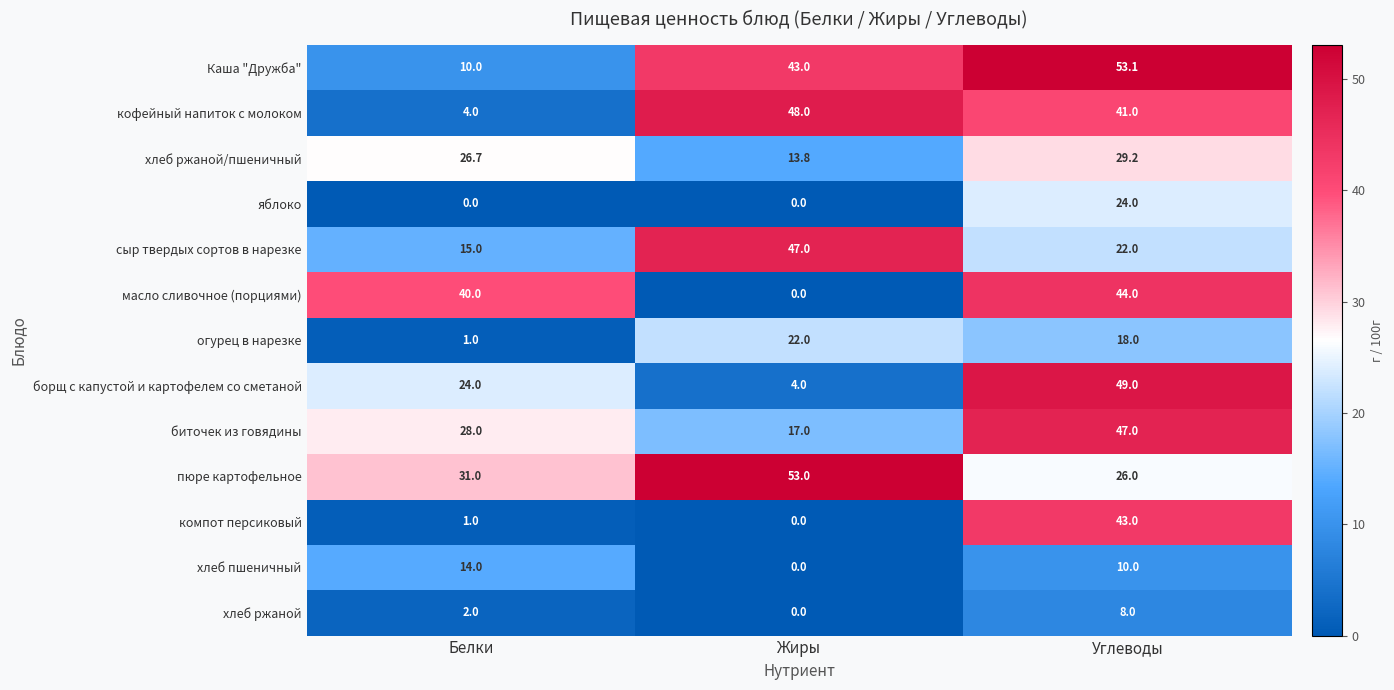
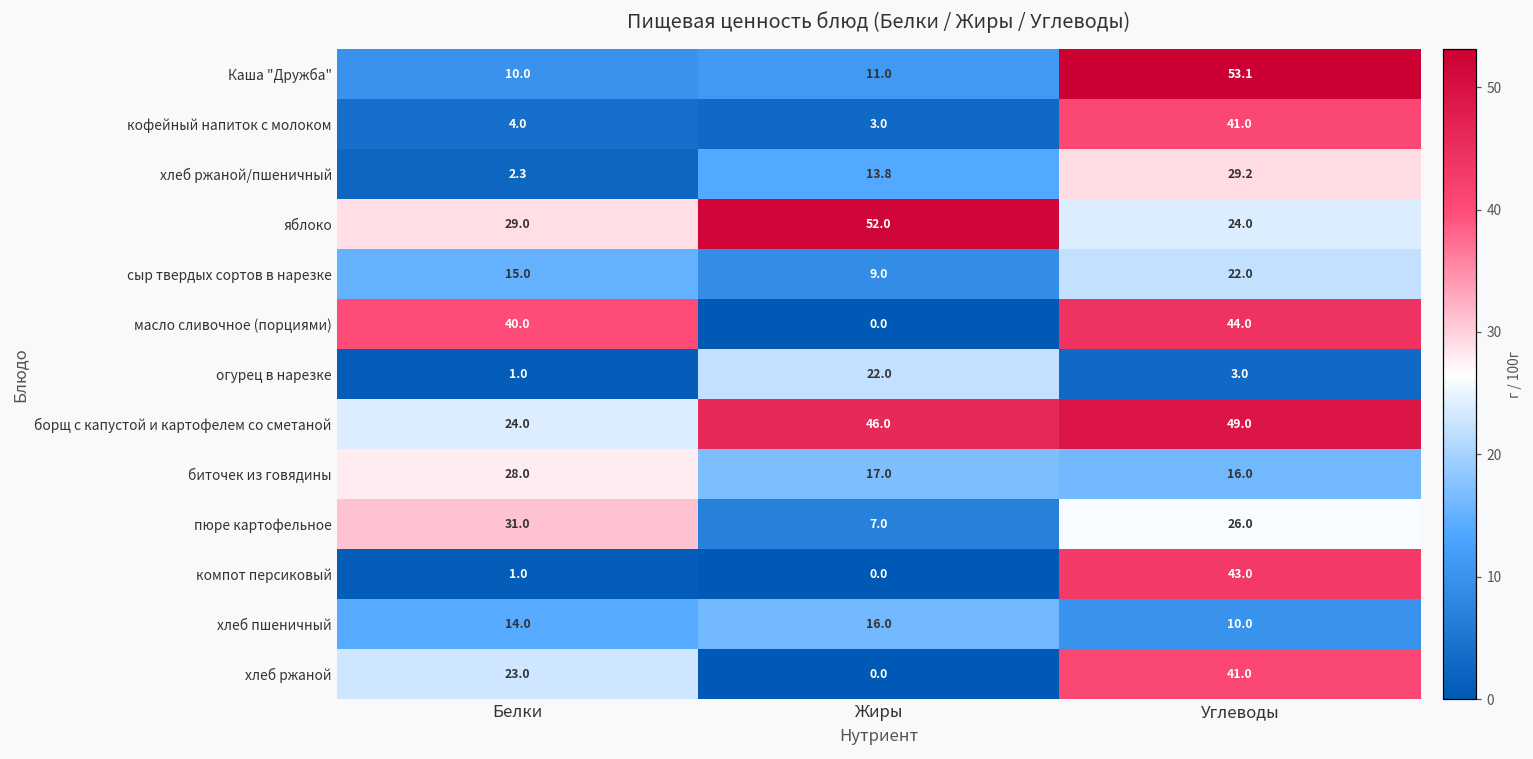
Каша "Дружба", Жиры: 43.0 -> 11.0
кофейный напиток с молоком, Жиры: 48.0 -> 3.0
хлеб ржаной/пшеничный, Белки: 26.7 -> 2.3
яблоко, Белки: 0.0 -> 29.0
яблоко, Жиры: 0.0 -> 52.0
сыр твердых сортов в нарезке, Жиры: 47.0 -> 9.0
огурец в нарезке, Углеводы: 18.0 -> 3.0
борщ с капустой и картофелем со сметаной, Жиры: 4.0 -> 46.0
биточек из говядины, Углеводы: 47.0 -> 16.0
пюре картофельное, Жиры: 53.0 -> 7.0
хлеб пшеничный, Жиры: 0.0 -> 16.0
хлеб ржаной, Белки: 2.0 -> 23.0
хлеб ржаной, Углеводы: 8.0 -> 41.0
